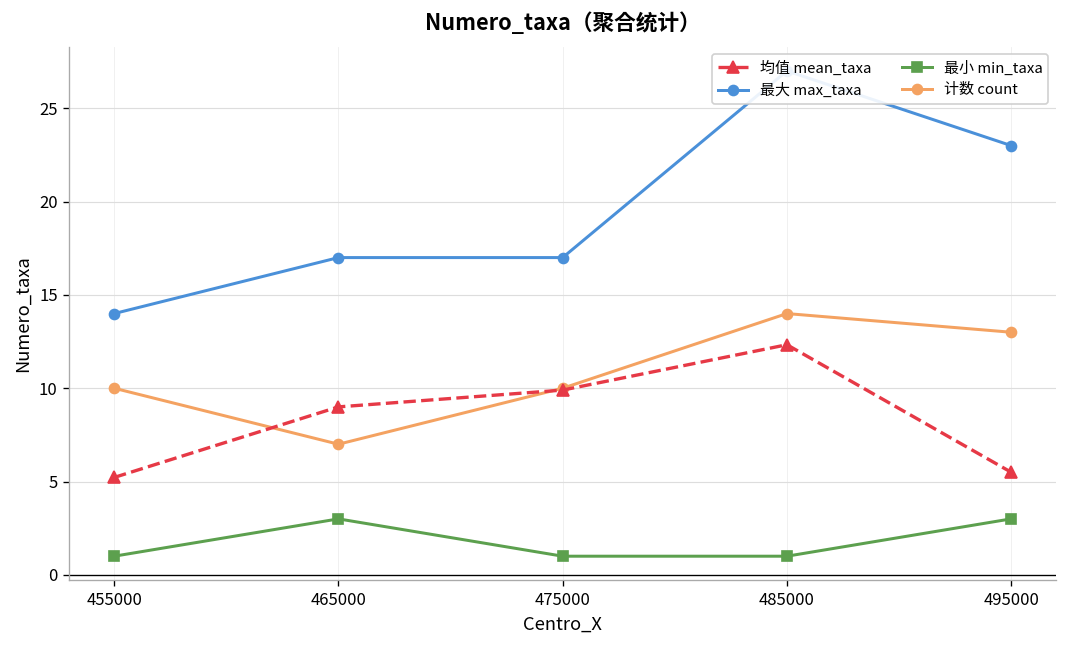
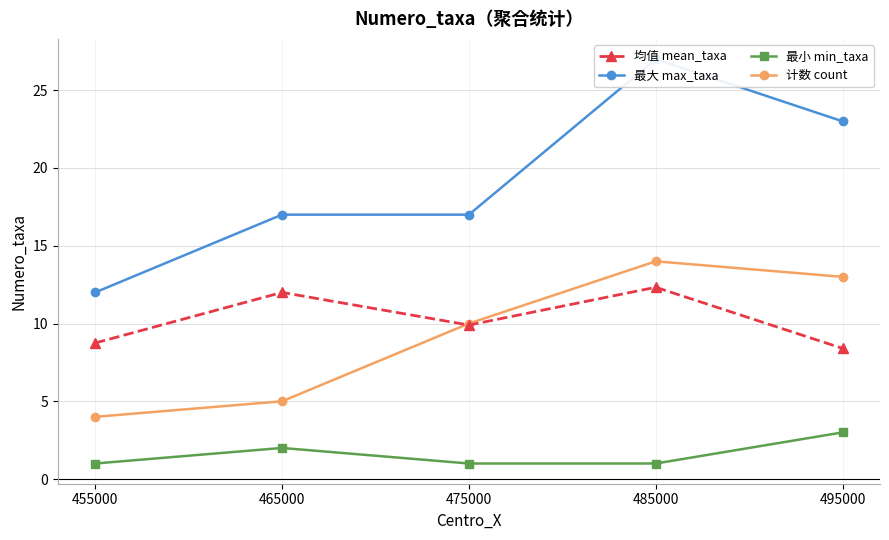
均值 mean_taxa, 455000: 5.2 -> 8.8
最大 max_taxa, 455000: 14 -> 12
计数 count, 455000: 10 -> 4
均值 mean_taxa, 465000: 9 -> 12
最小 min_taxa, 465000: 3 -> 2
计数 count, 465000: 7 -> 5
均值 mean_taxa, 495000: 5.5 -> 8.4
